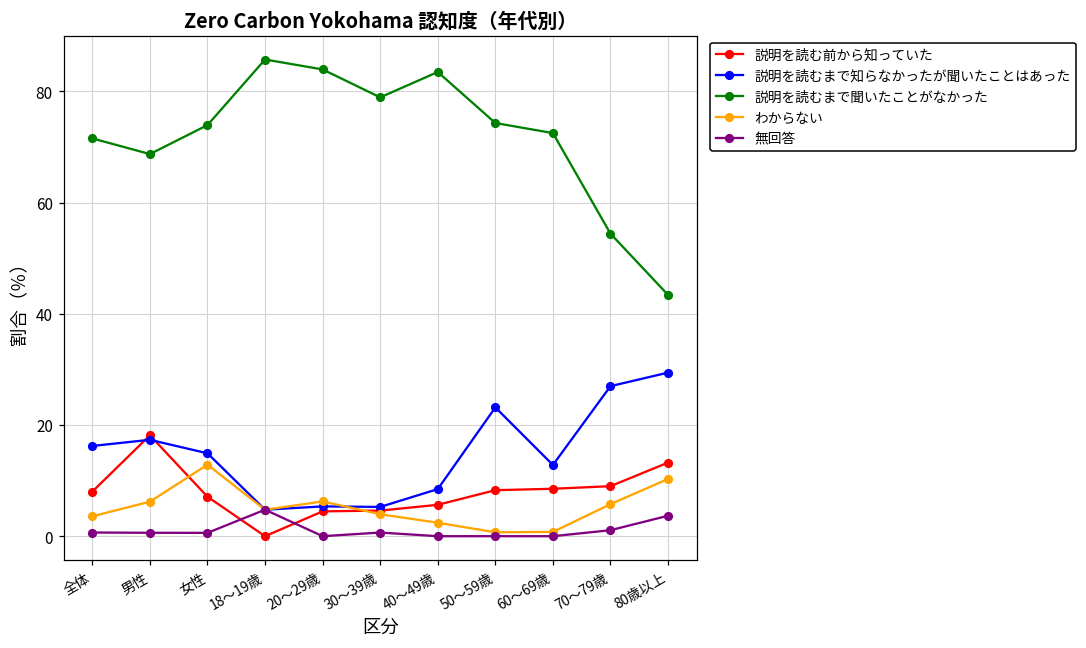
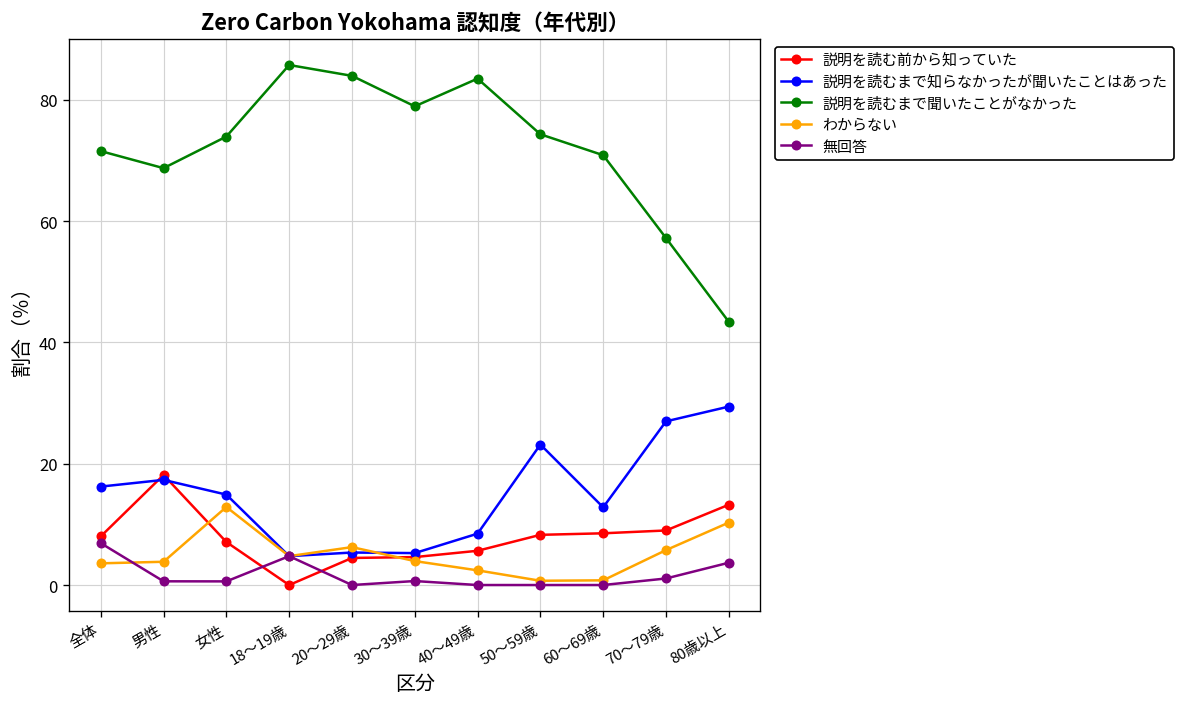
無回答, 全体: 1 -> 7
わからない, 男性: 6 -> 4
説明を読むまで聞いたことがなかった, 60～69歳: 72 -> 71
説明を読むまで聞いたことがなかった, 70～79歳: 54 -> 57
